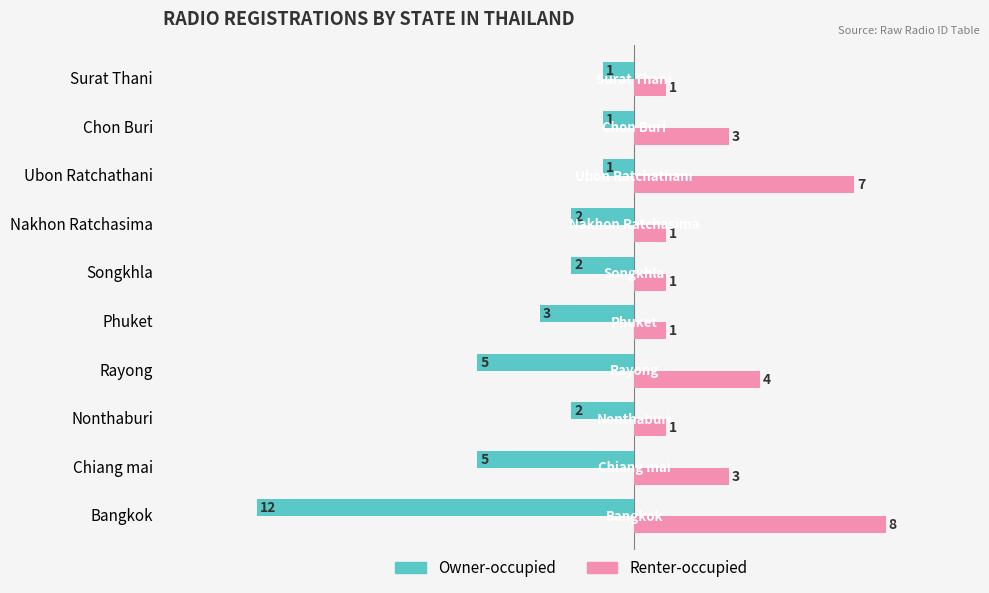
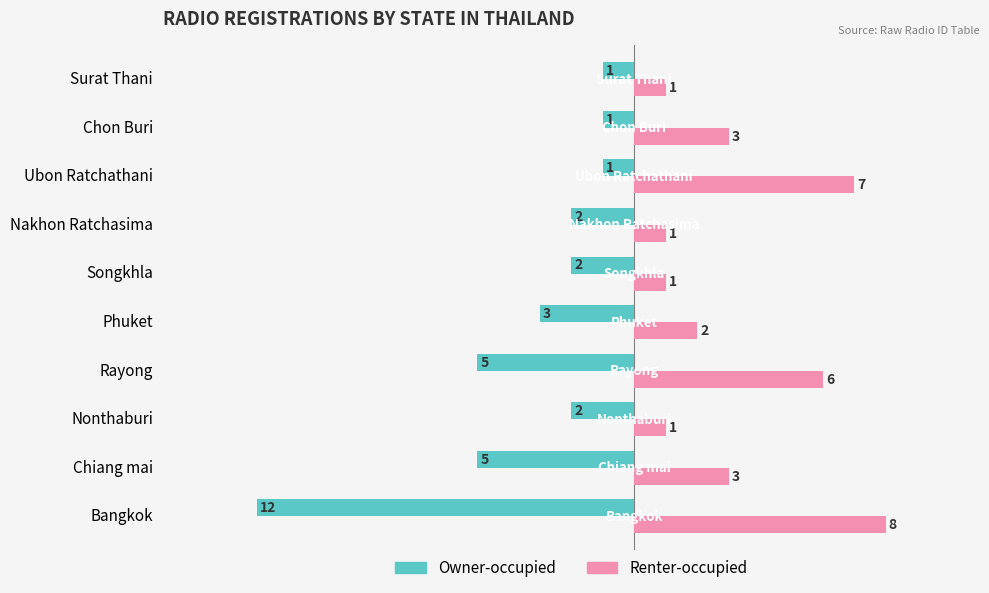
Renter-occupied, Phuket: 1 -> 2
Renter-occupied, Rayong: 4 -> 6
